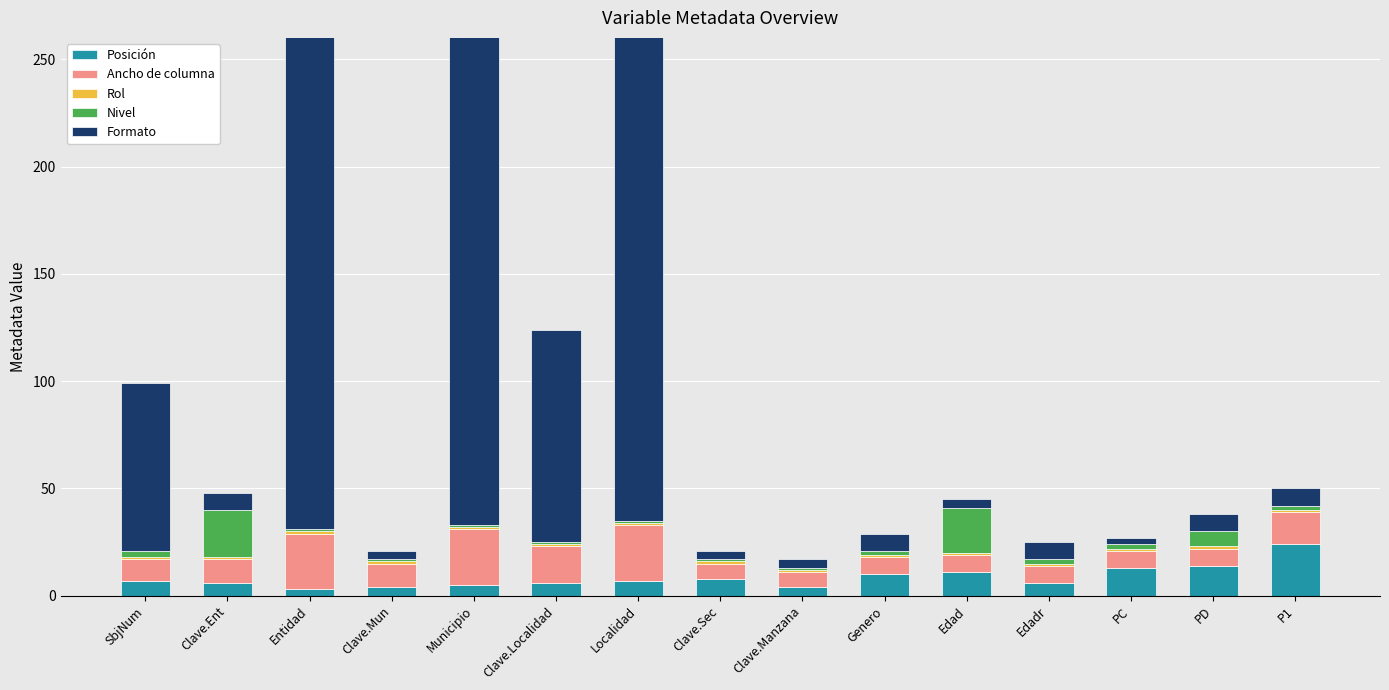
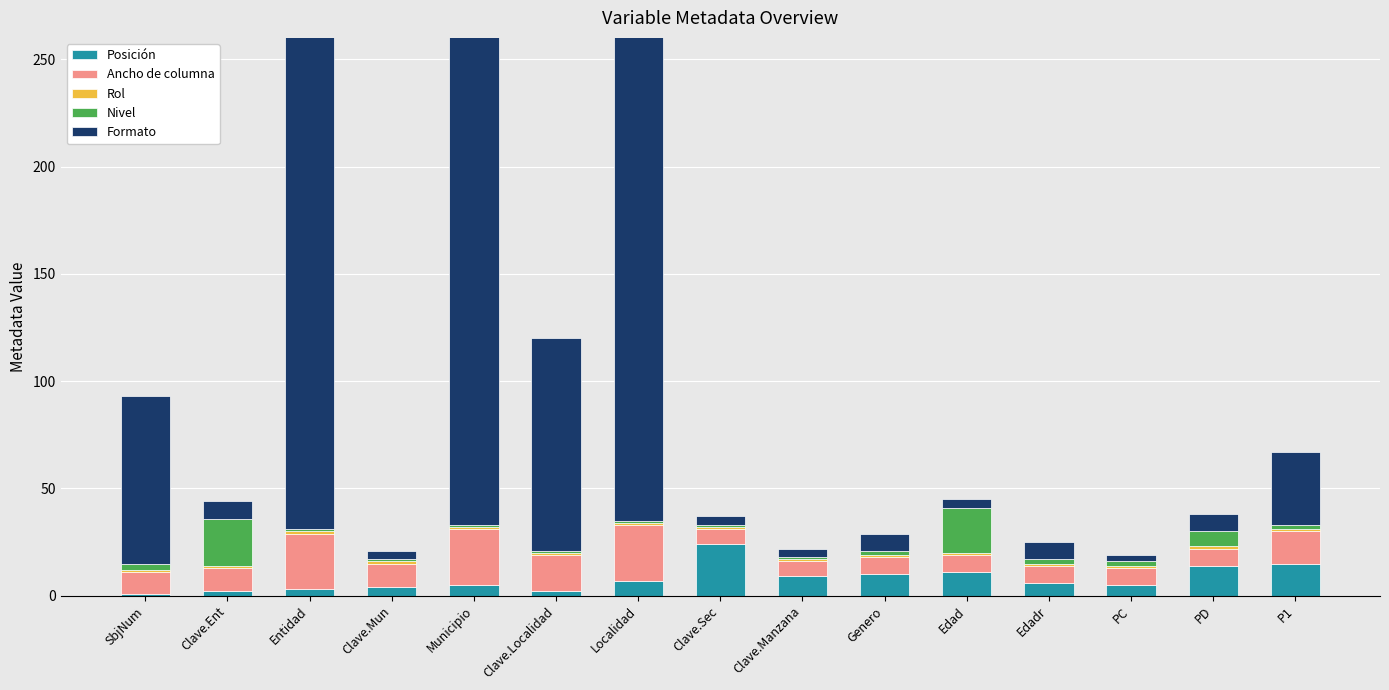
Posición, SbjNum: 7 -> 1
Posición, Clave.Ent: 6 -> 2
Posición, Clave.Localidad: 6 -> 2
Posición, Clave.Sec: 8 -> 24
Posición, Clave.Manzana: 4 -> 9
Posición, PC: 13 -> 5
Posición, P1: 24 -> 15
Formato, P1: 8 -> 34
